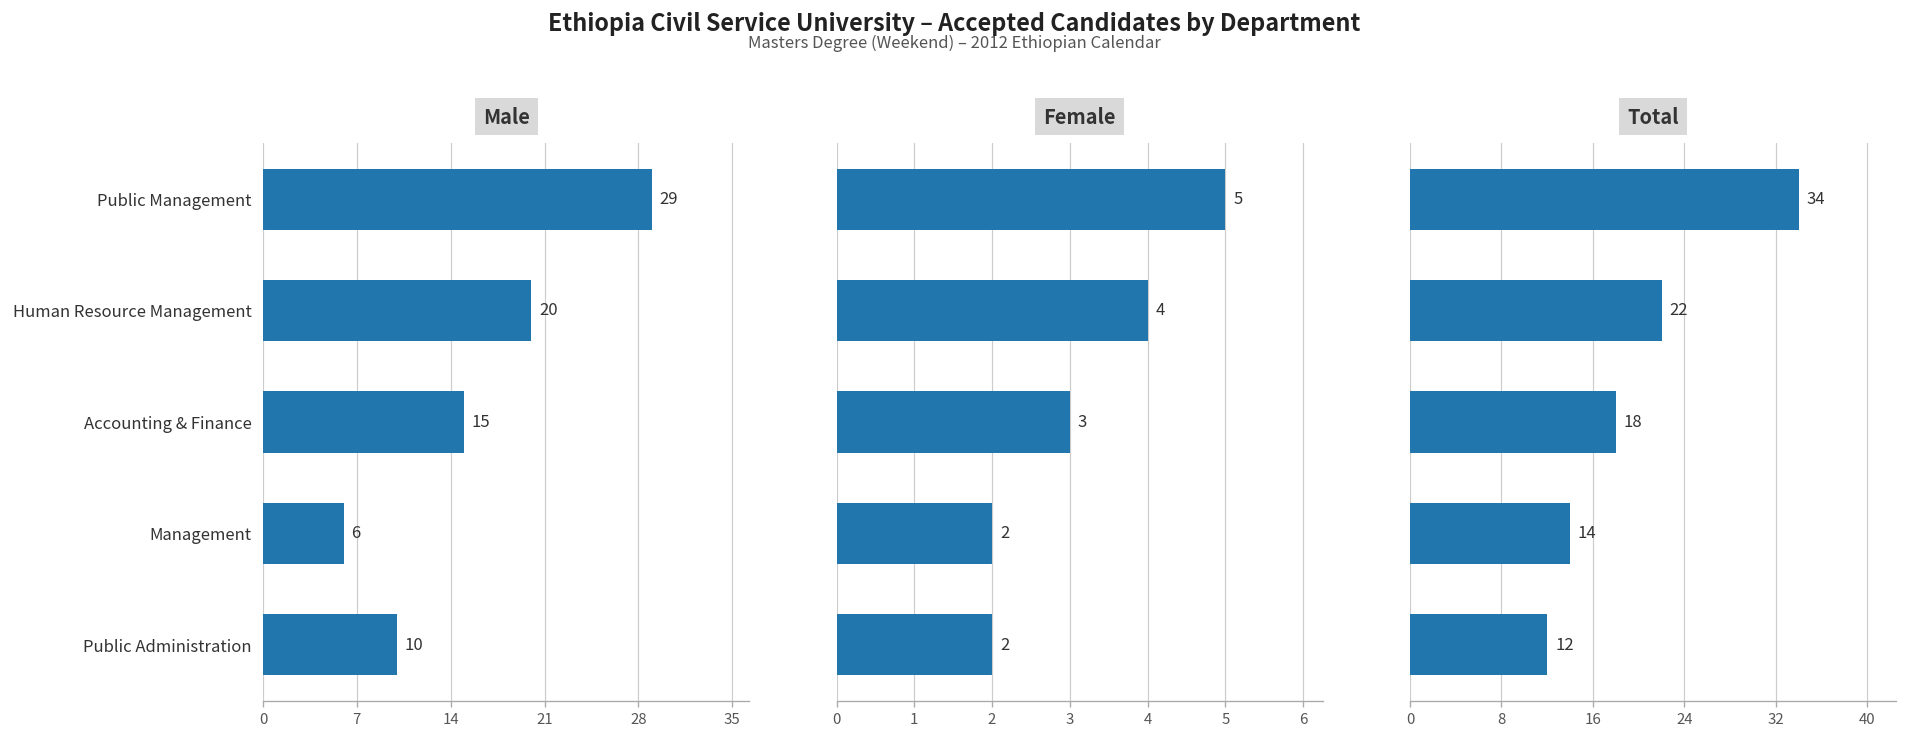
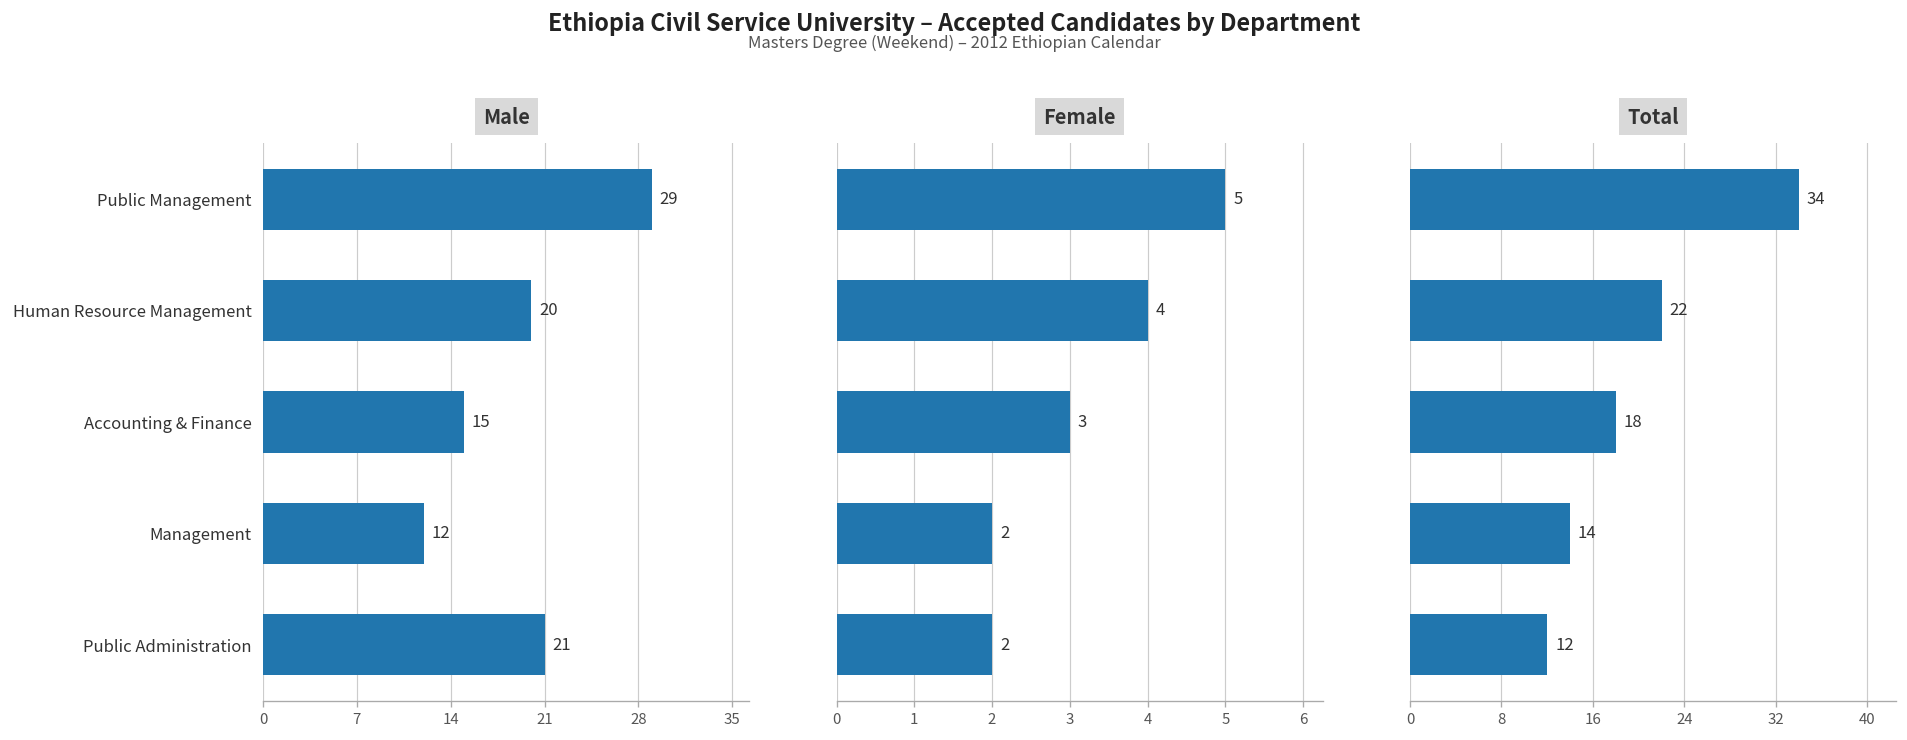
Male, Management: 6 -> 12
Male, Public Administration: 10 -> 21
